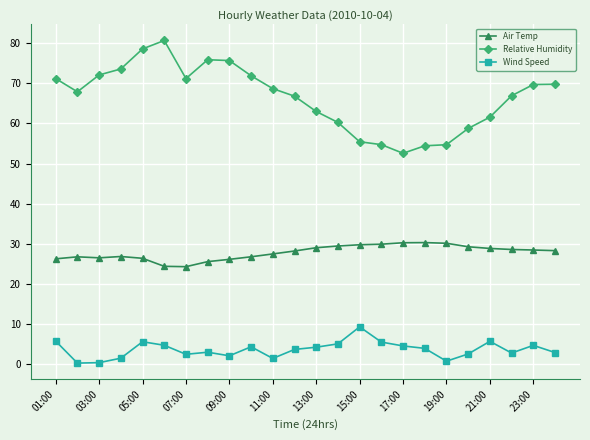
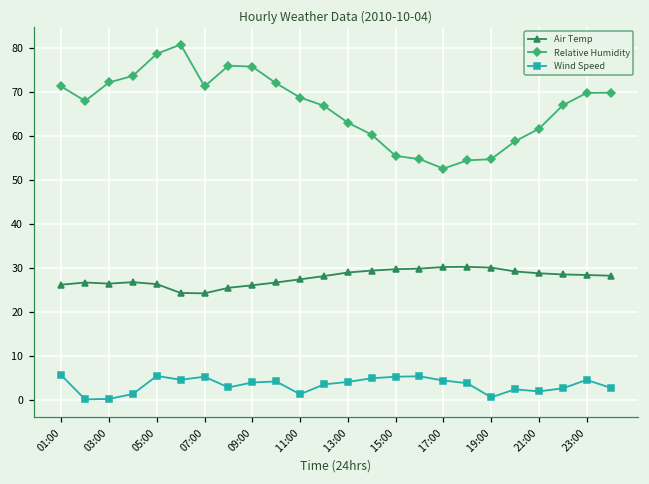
Wind Speed, 07:00: 2 -> 5
Wind Speed, 09:00: 2 -> 4
Wind Speed, 15:00: 9 -> 5
Wind Speed, 21:00: 6 -> 2
